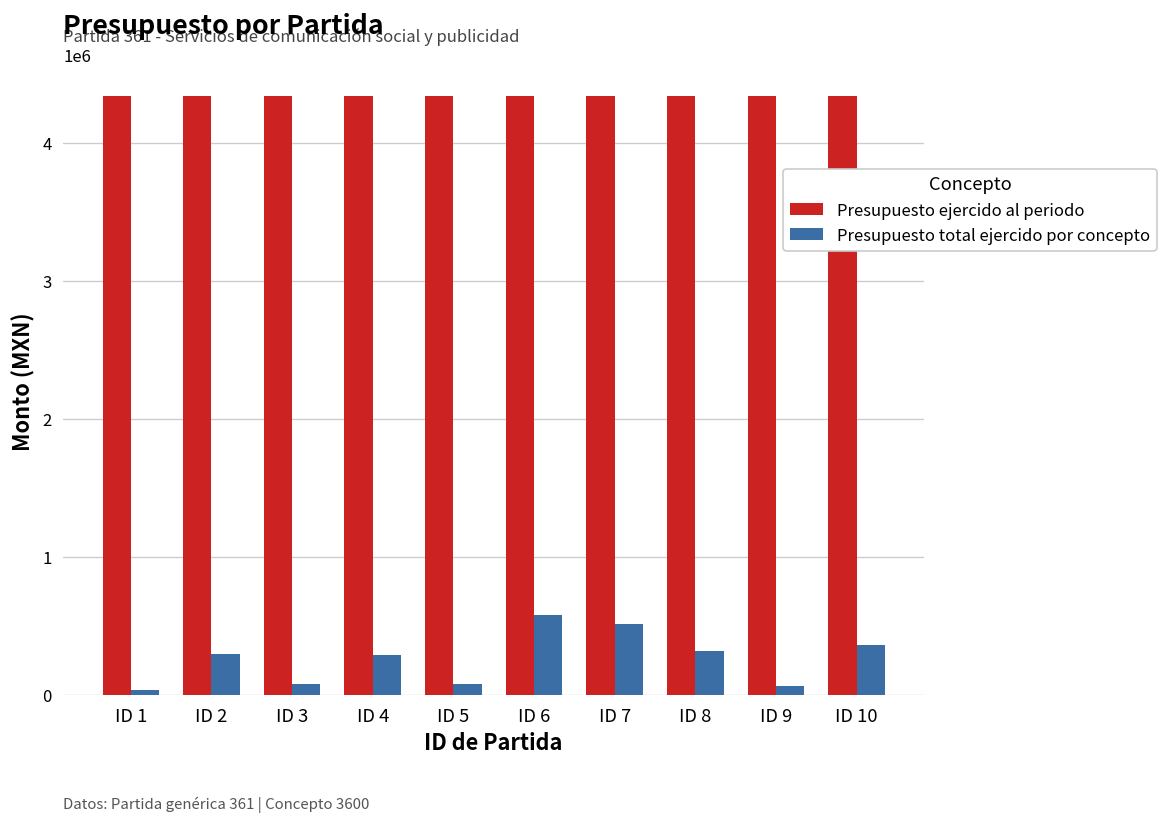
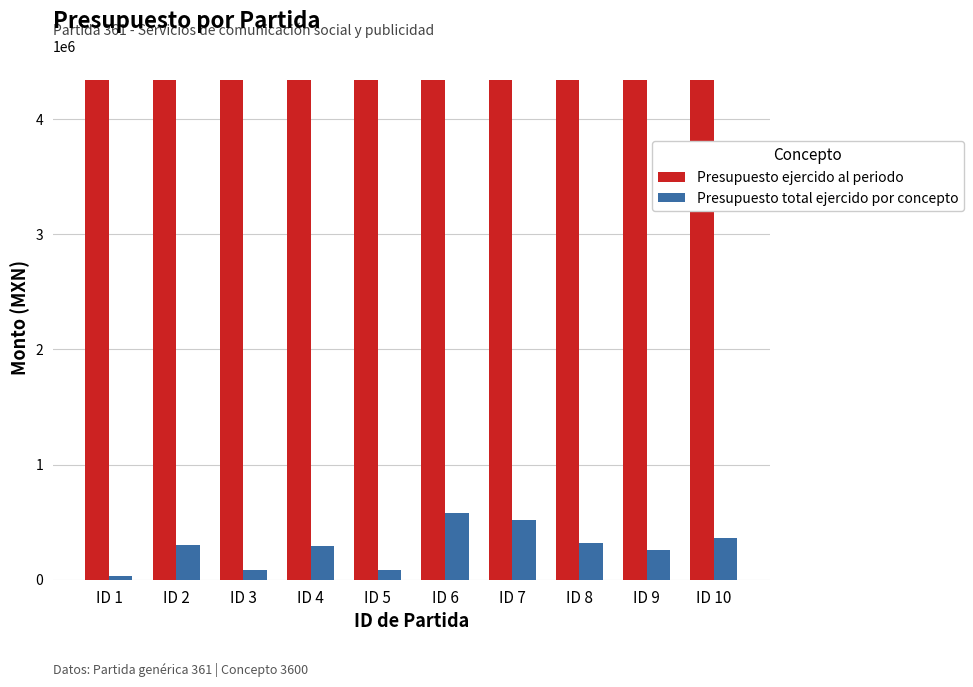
Presupuesto total ejercido por concepto, ID 9: 70000 -> 260000
